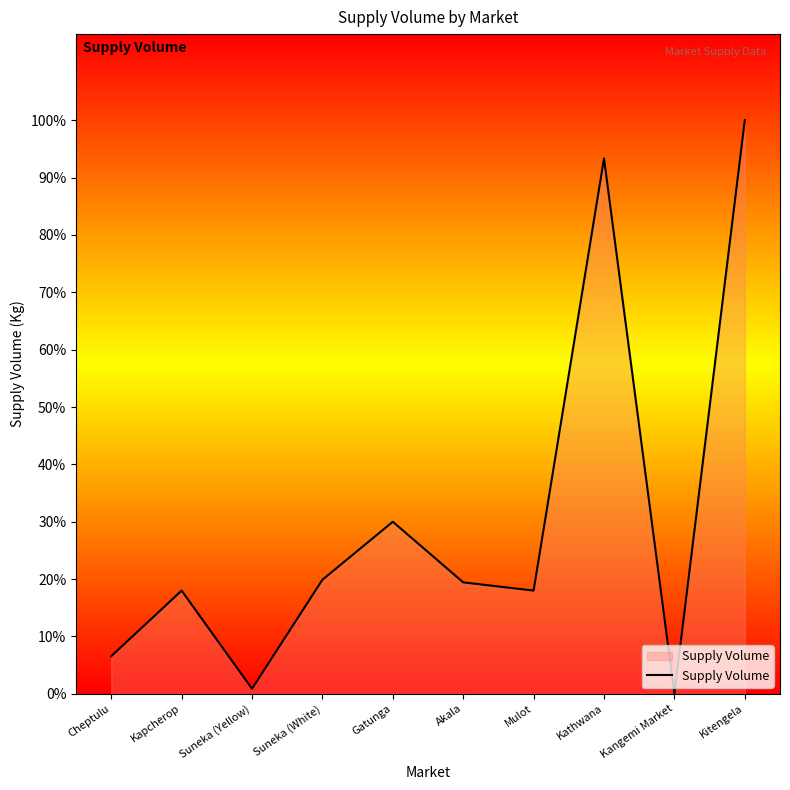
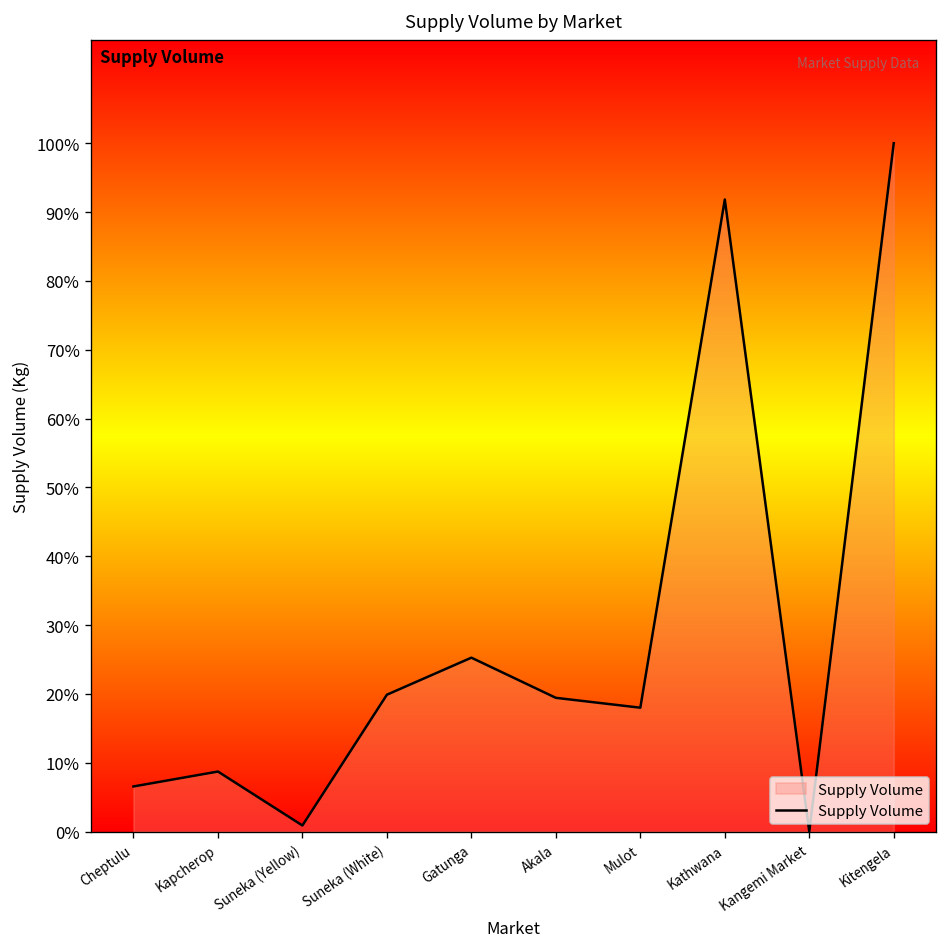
Kapcherop: 18% -> 9%
Gatunga: 30% -> 25%
Kathwana: 93% -> 92%
